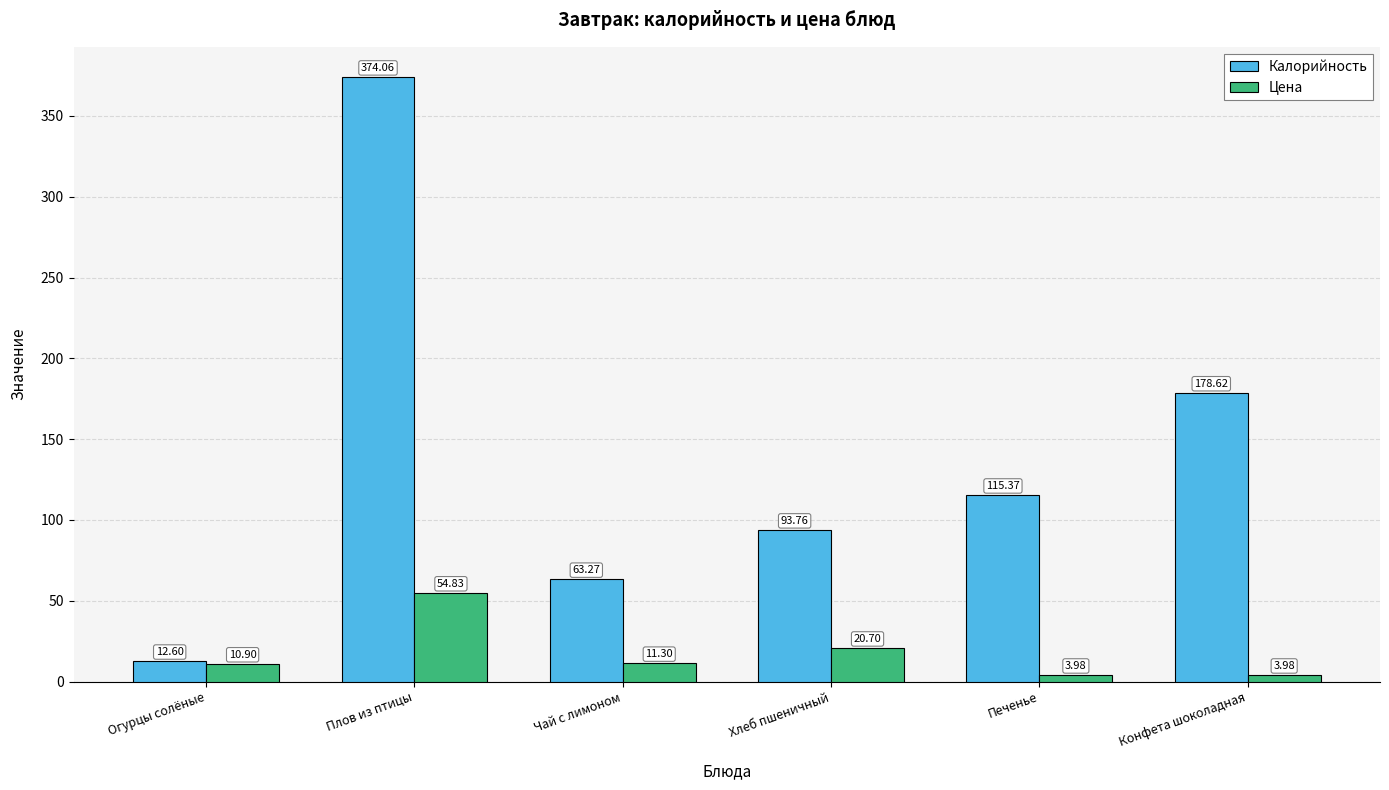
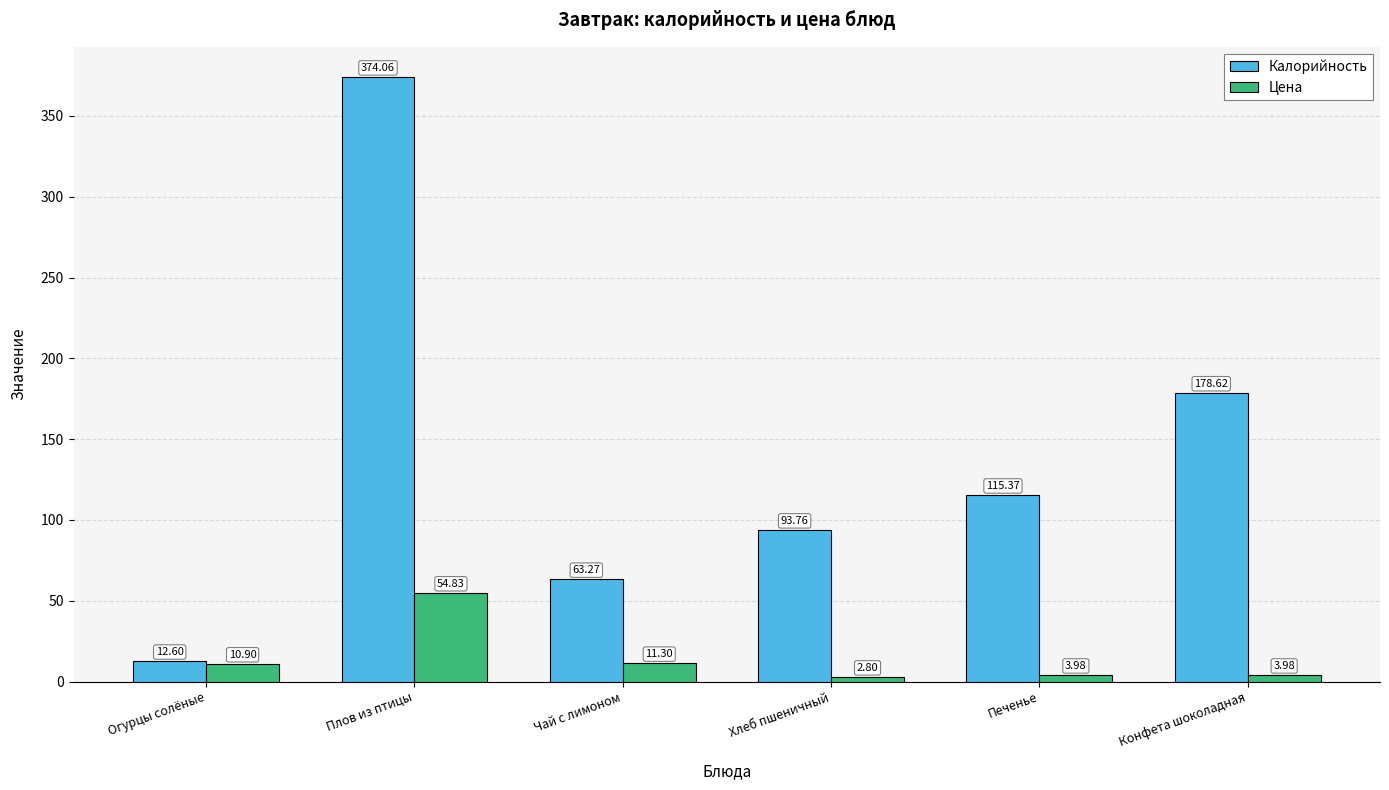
Цена, Хлеб пшеничный: 20.70 -> 2.80
